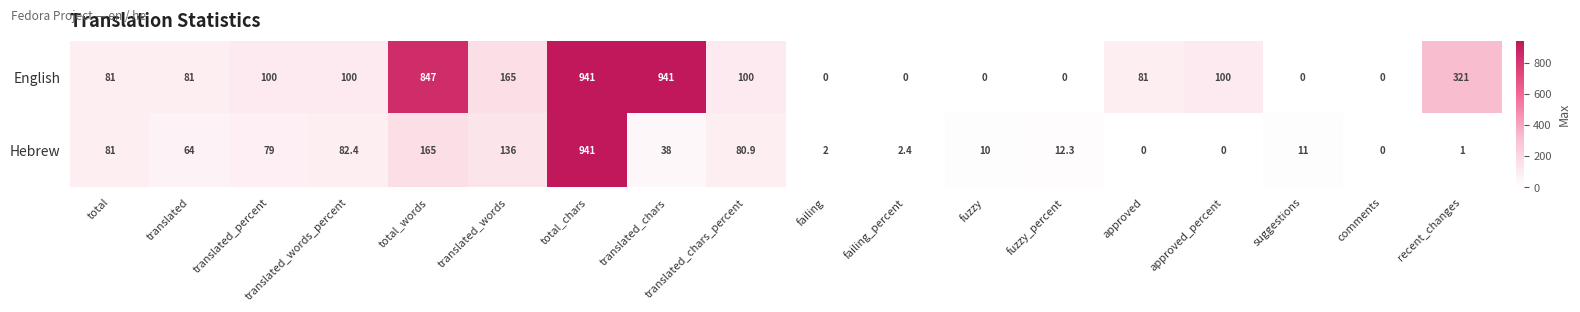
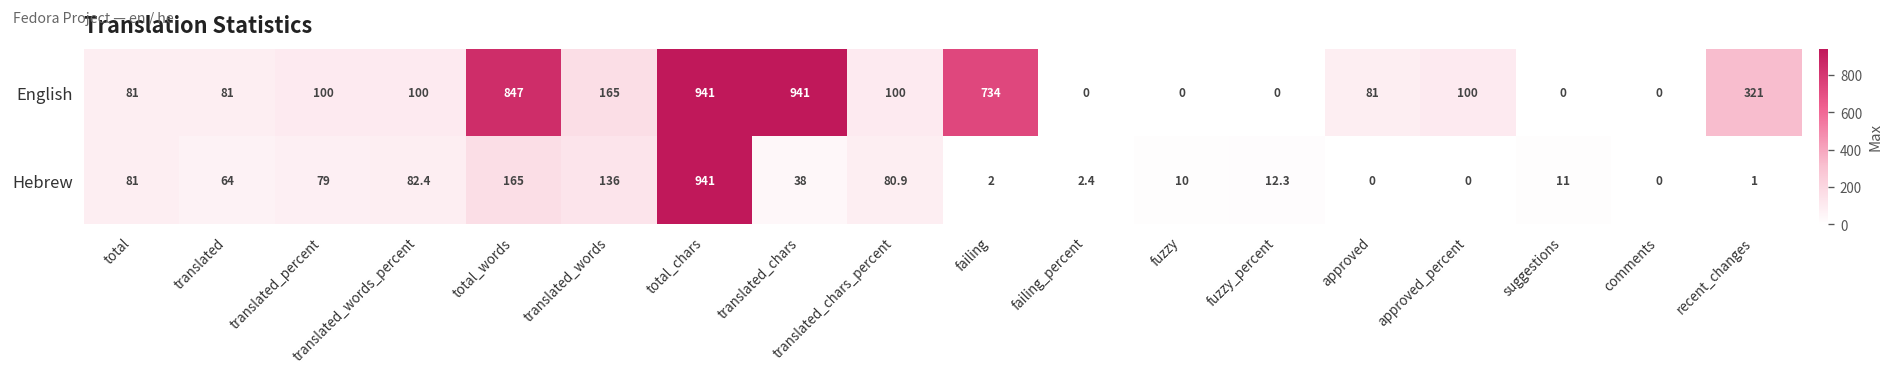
English, failing: 0 -> 734
